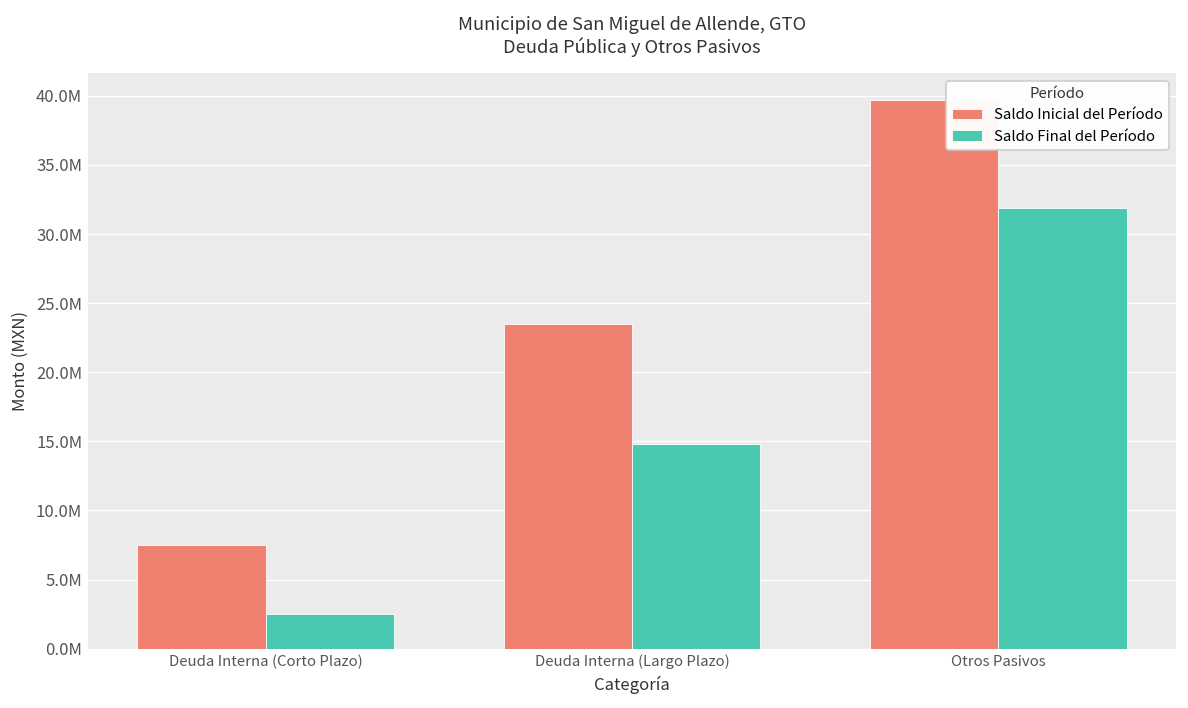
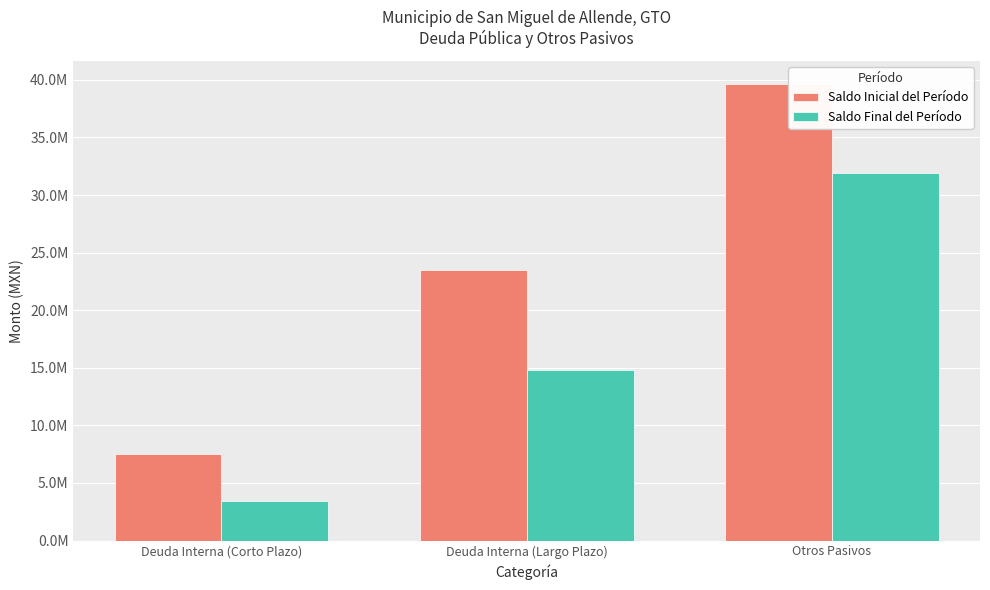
Saldo Final del Período, Deuda Interna (Corto Plazo): 2500000 -> 3500000
